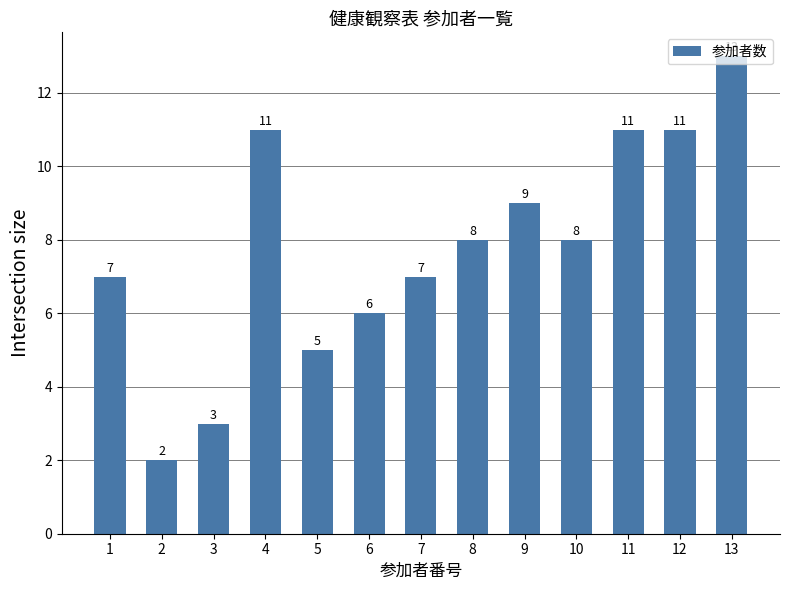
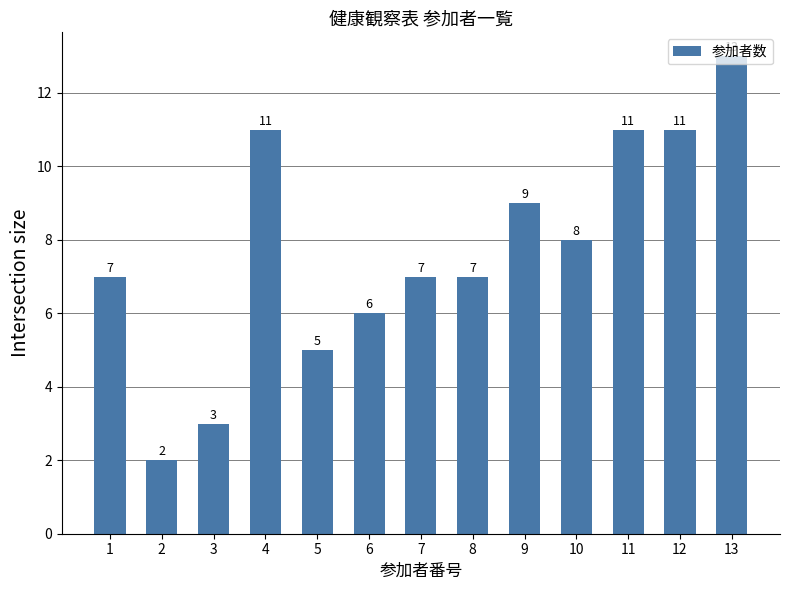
8: 8 -> 7
